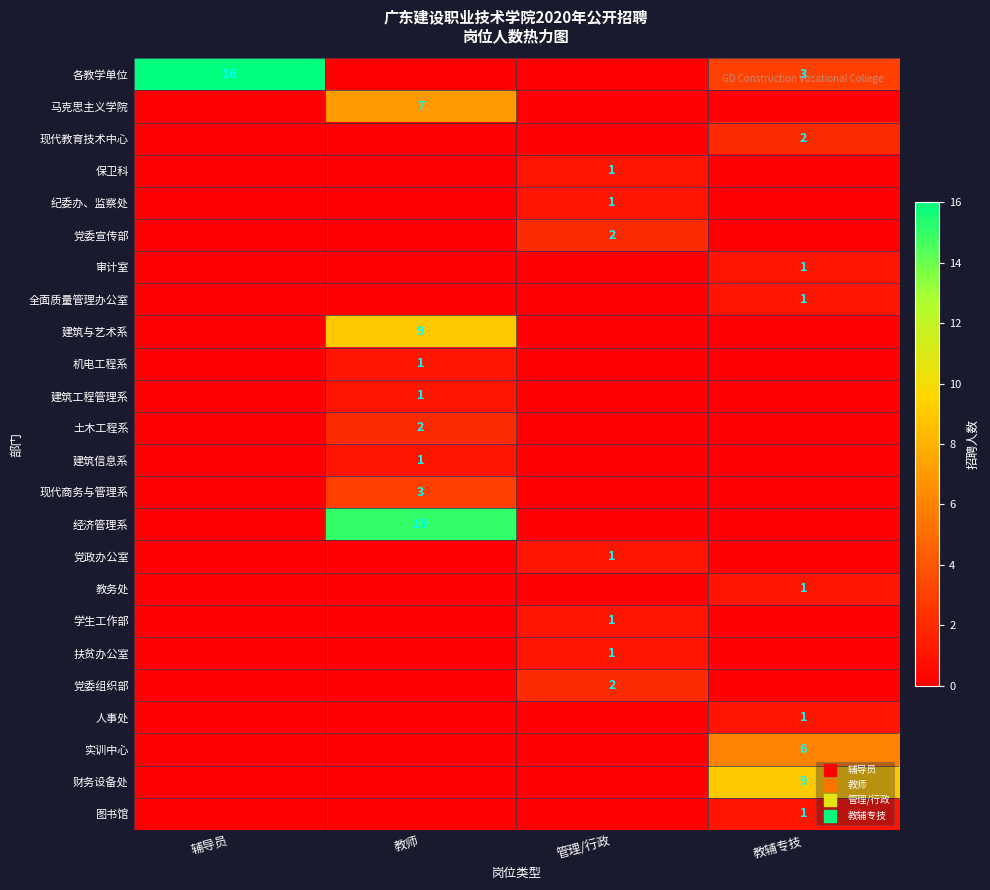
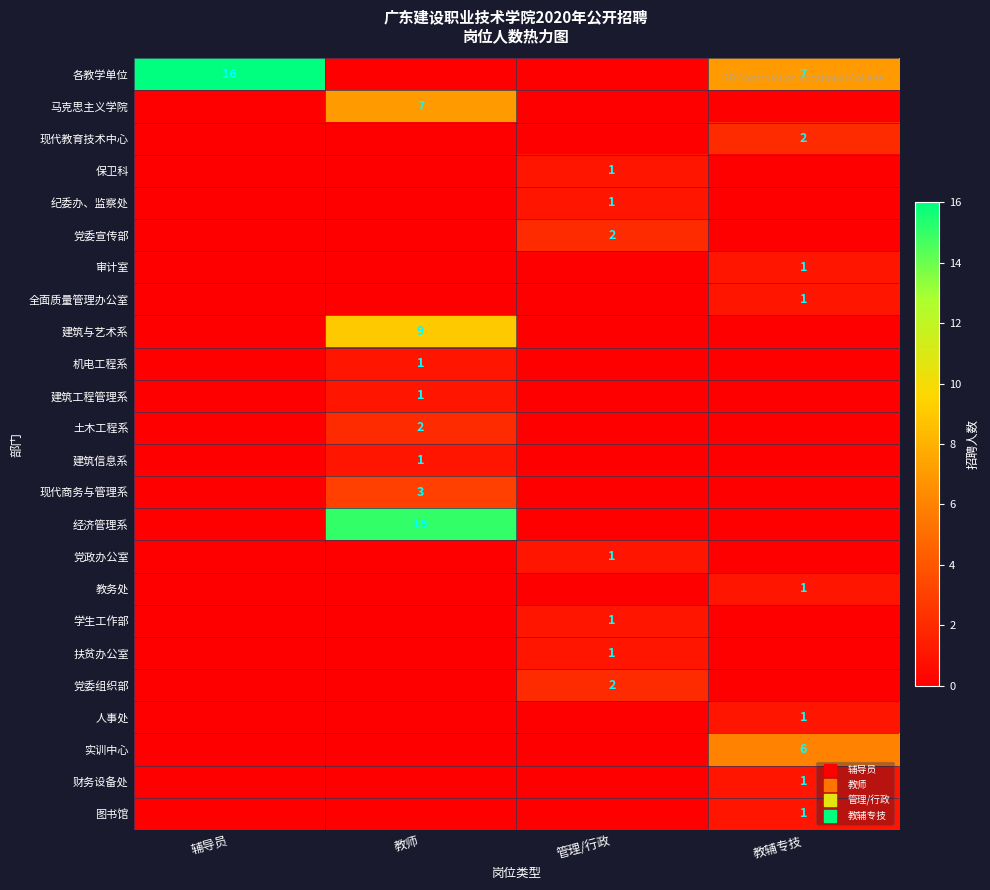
各教学单位, 教辅专技: 3 -> 7
财务设备处, 教辅专技: 9 -> 1
